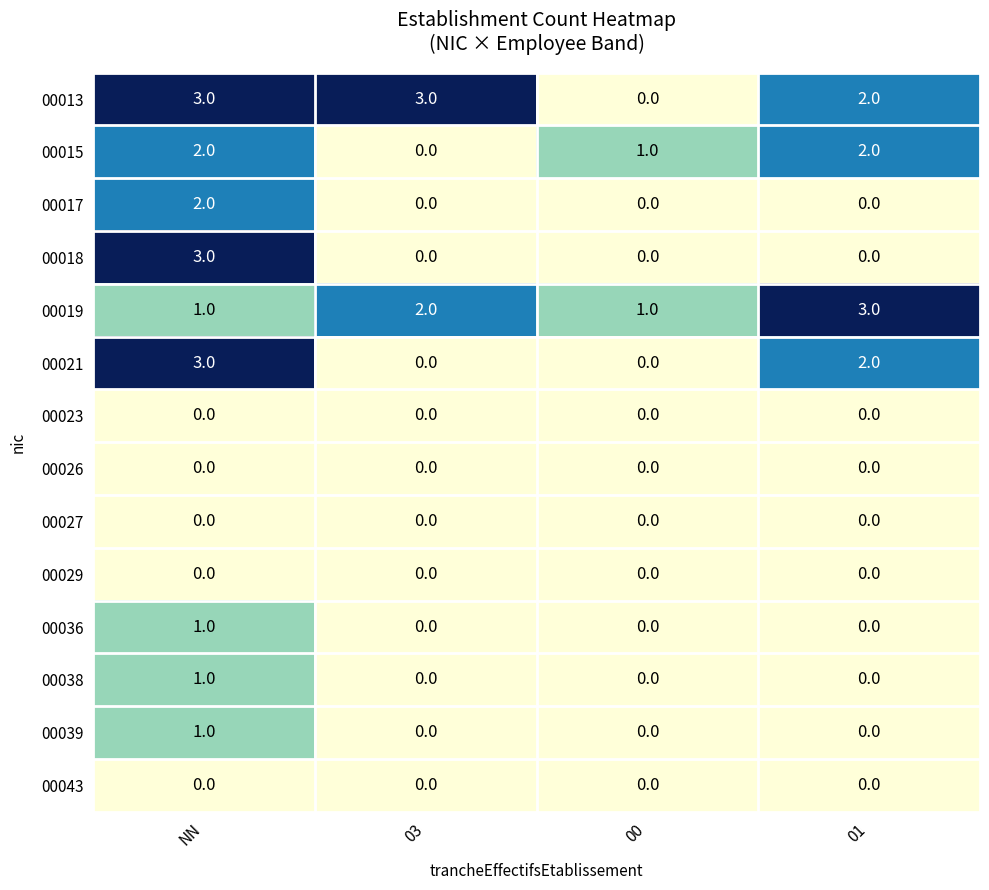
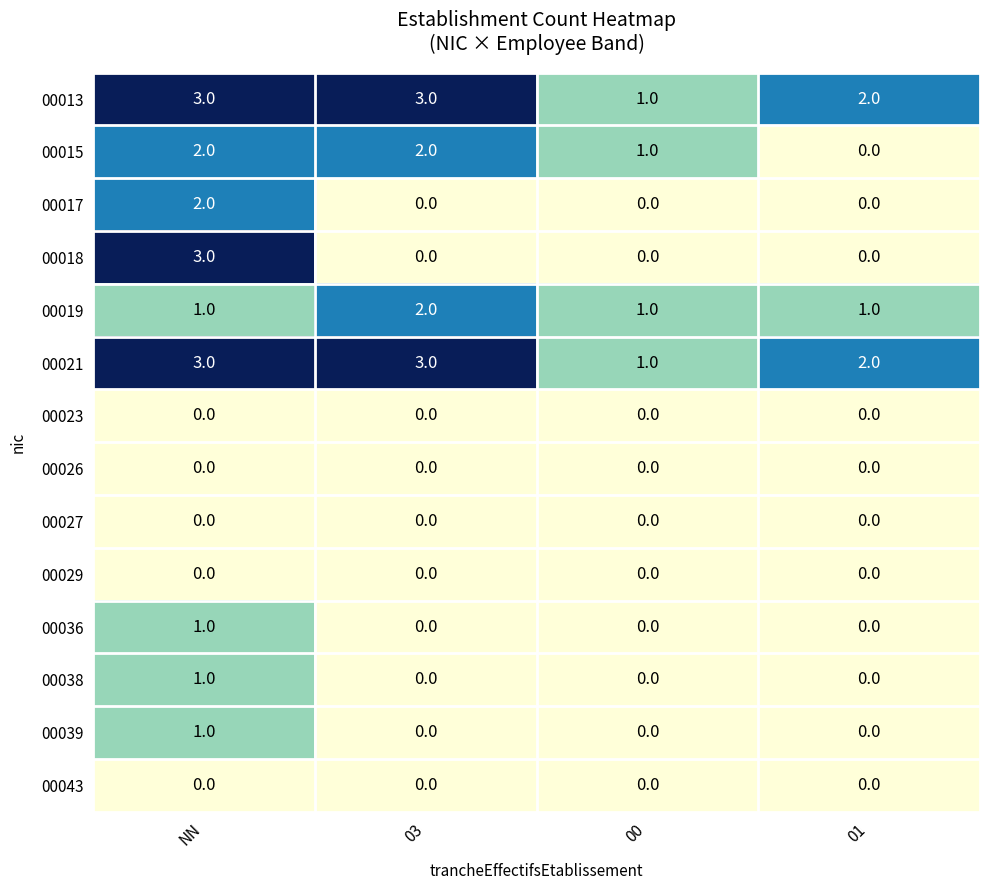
00013, 00: 0.0 -> 1.0
00015, 03: 0.0 -> 2.0
00015, 01: 2.0 -> 0.0
00019, 01: 3.0 -> 1.0
00021, 03: 0.0 -> 3.0
00021, 00: 0.0 -> 1.0
